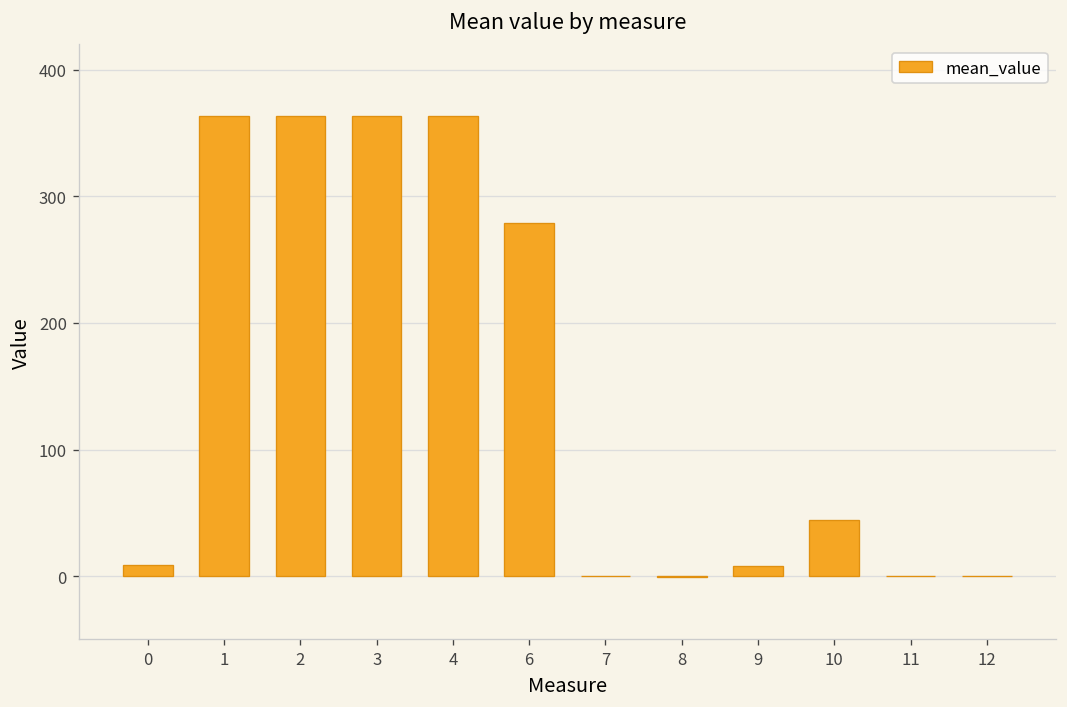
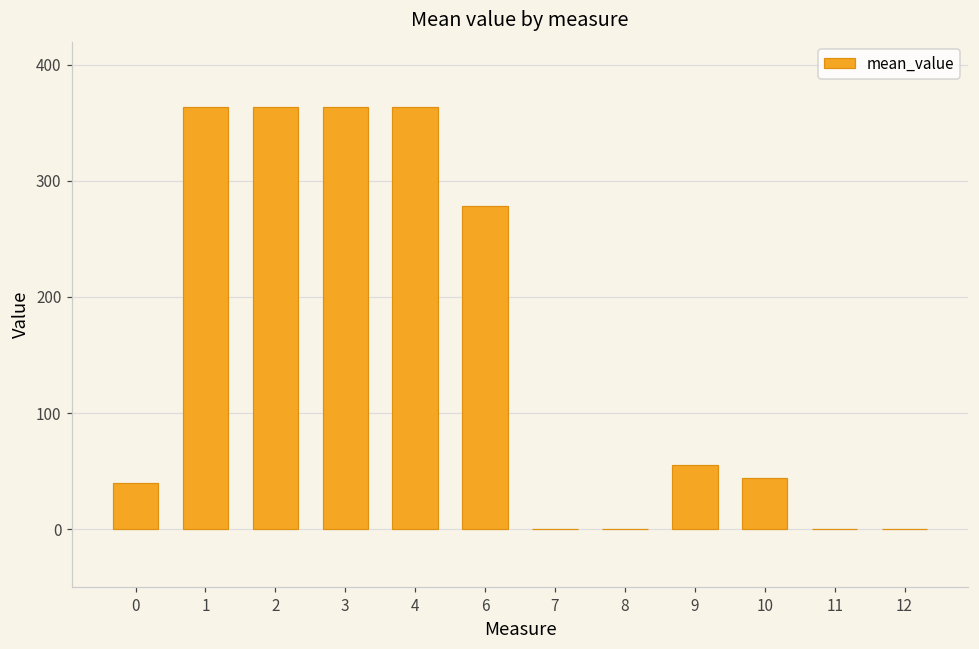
0: 8 -> 40
9: 8 -> 55
